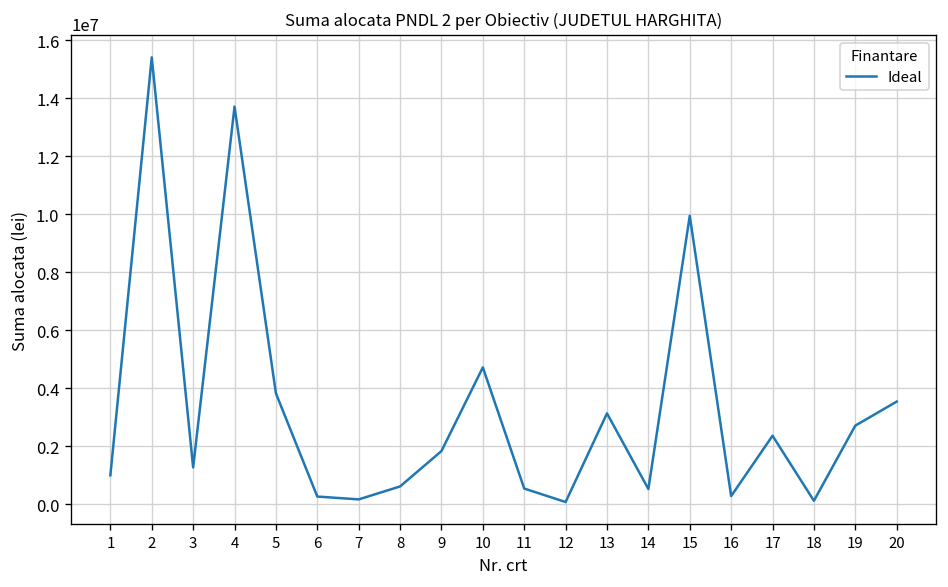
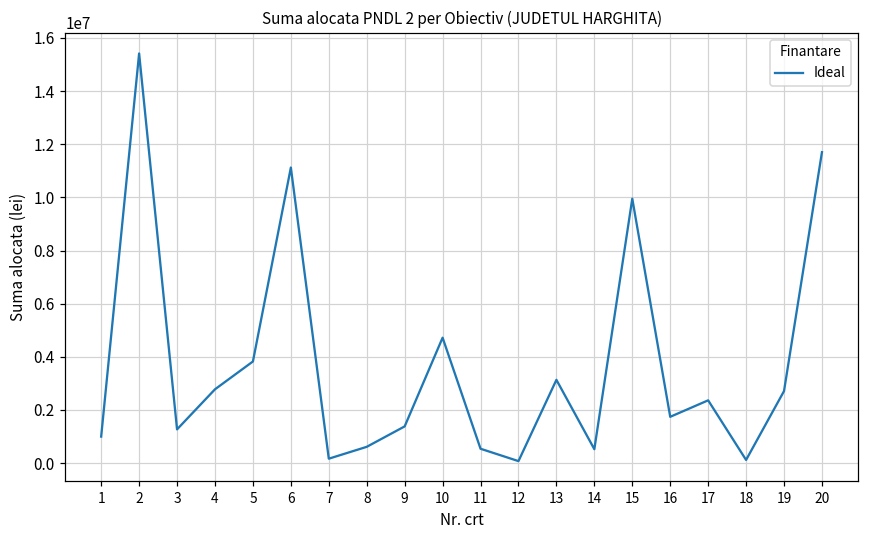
4: 13700000 -> 2800000
6: 300000 -> 11100000
9: 1800000 -> 1400000
16: 300000 -> 1700000
20: 3500000 -> 11700000
